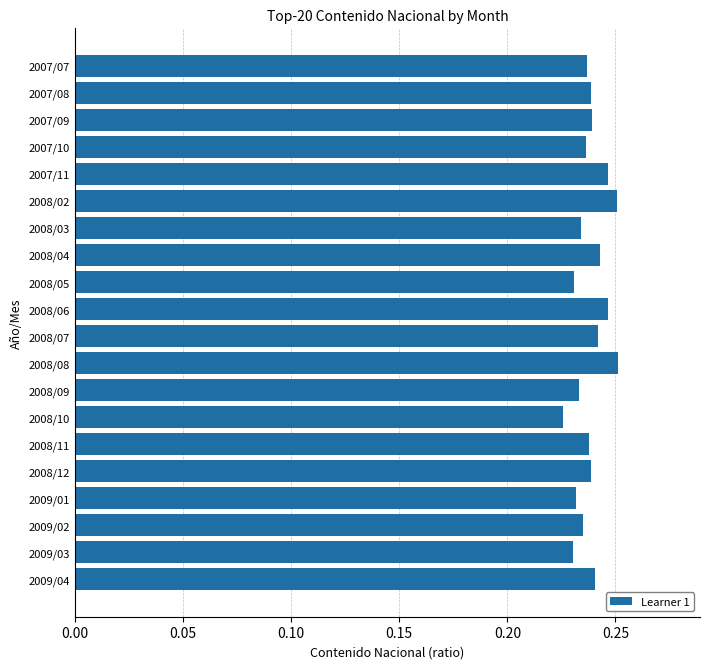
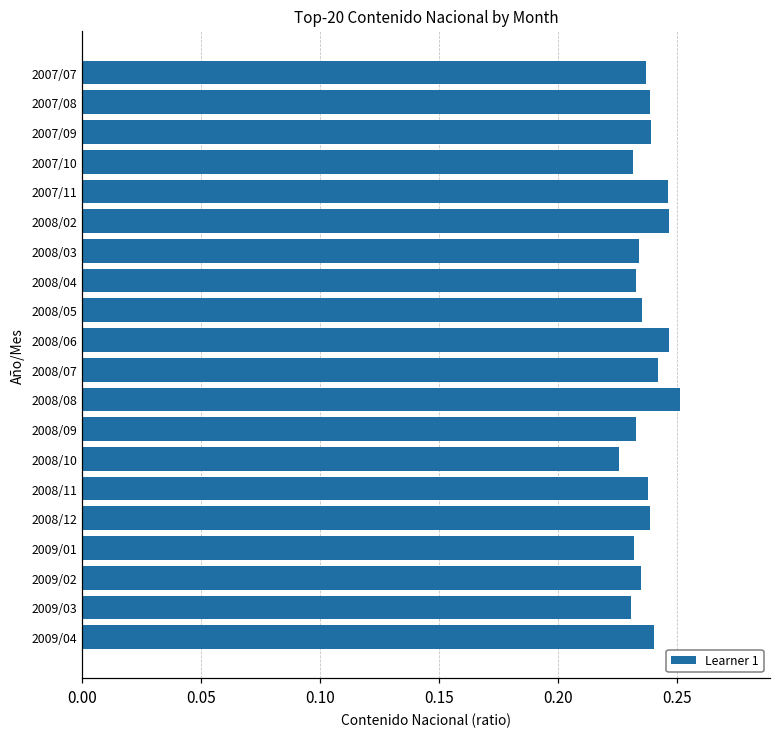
2007/10: 0.236 -> 0.232
2008/02: 0.251 -> 0.247
2008/04: 0.243 -> 0.233
2008/05: 0.231 -> 0.235
